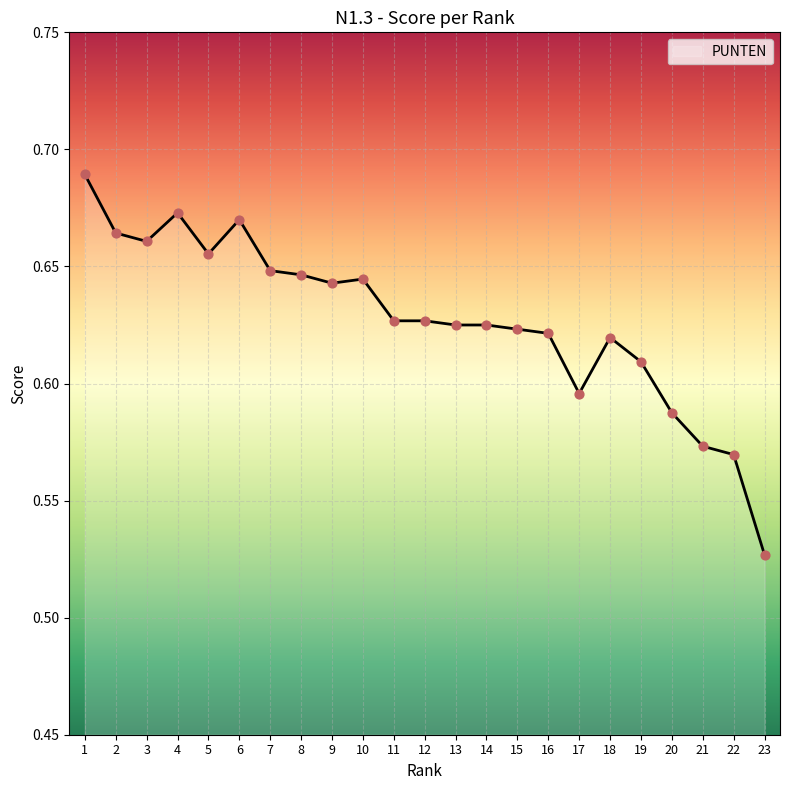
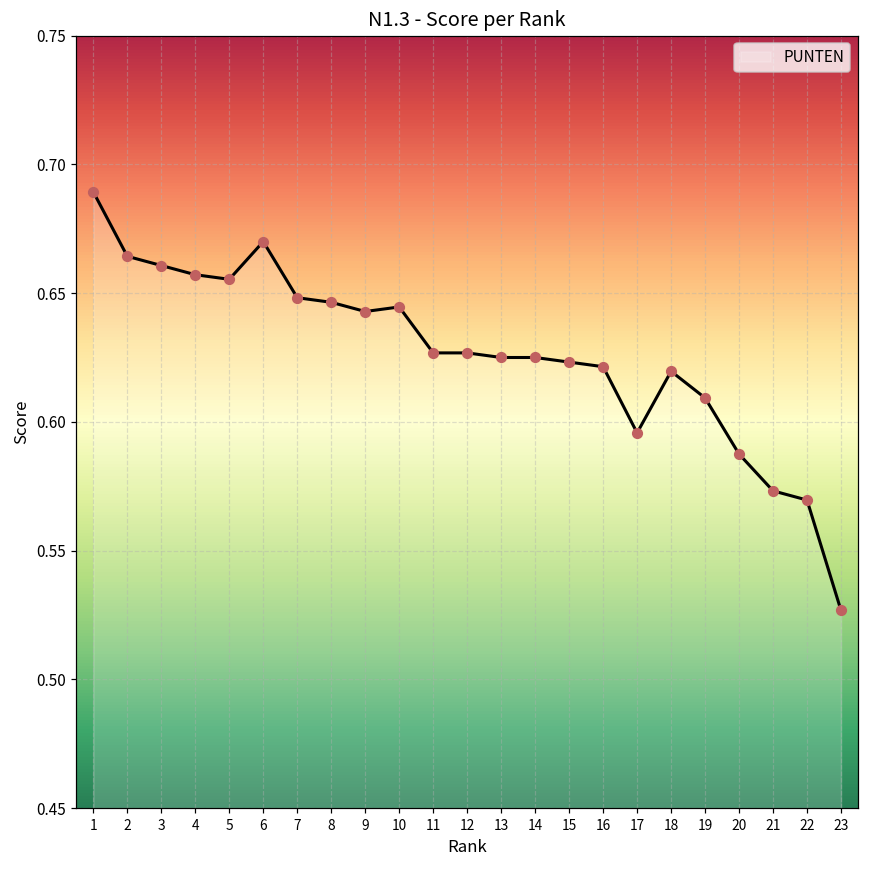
4: 0.673 -> 0.657
